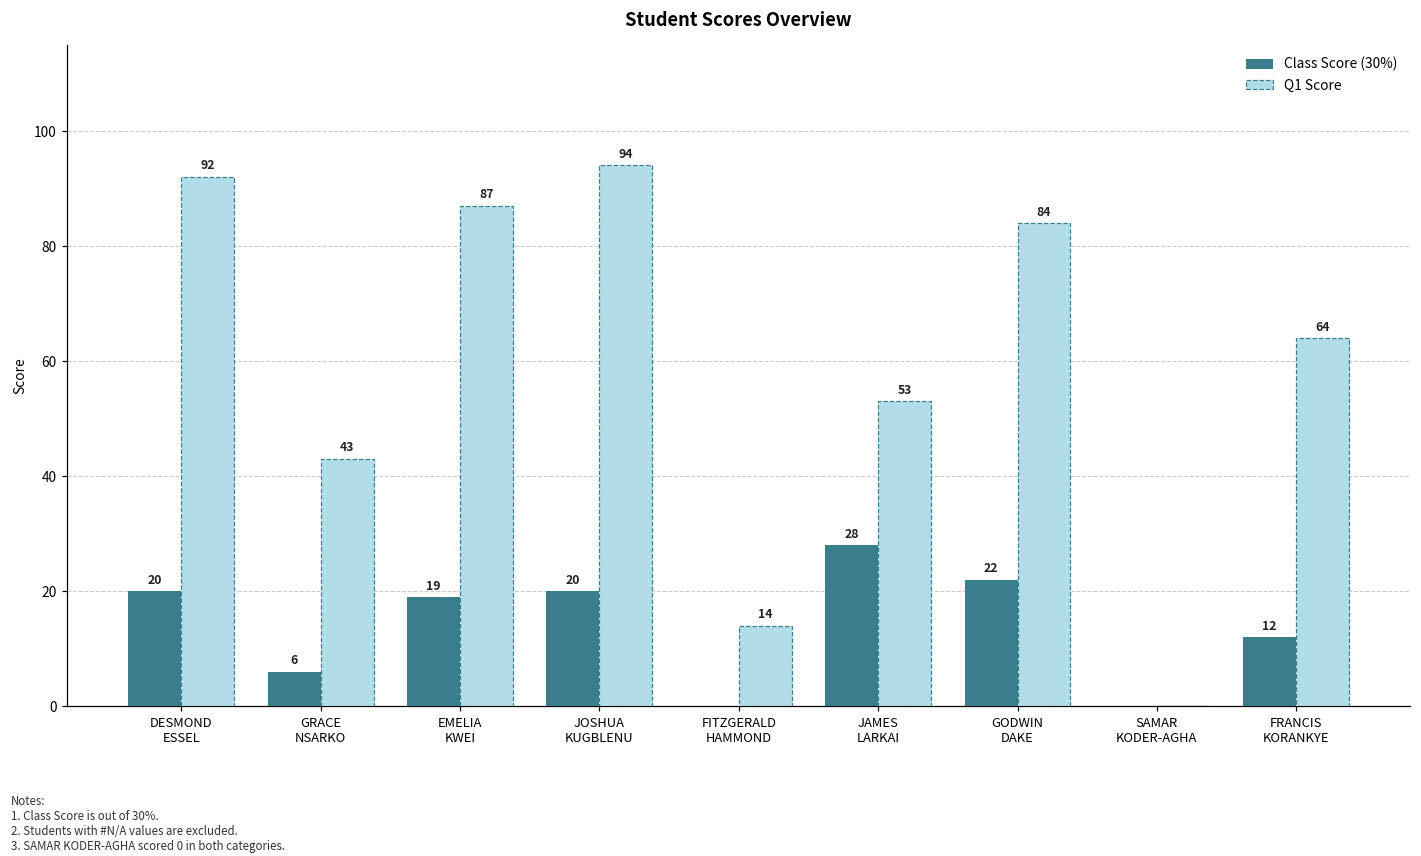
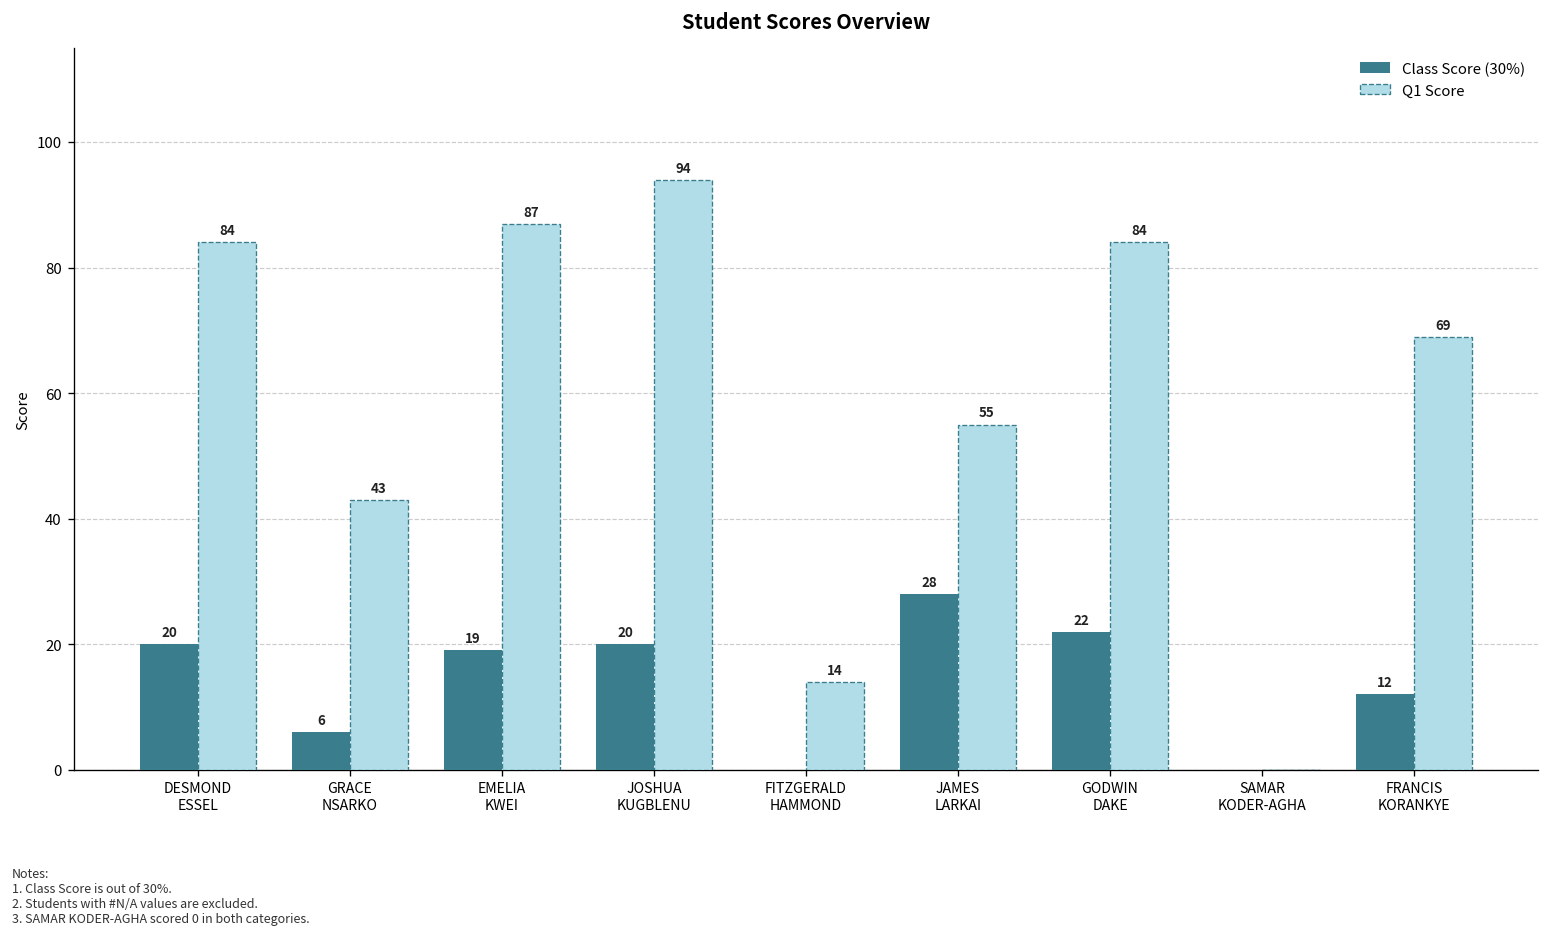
Q1 Score, DESMOND ESSEL: 92 -> 84
Q1 Score, JAMES LARKAI: 53 -> 55
Q1 Score, FRANCIS KORANKYE: 64 -> 69
